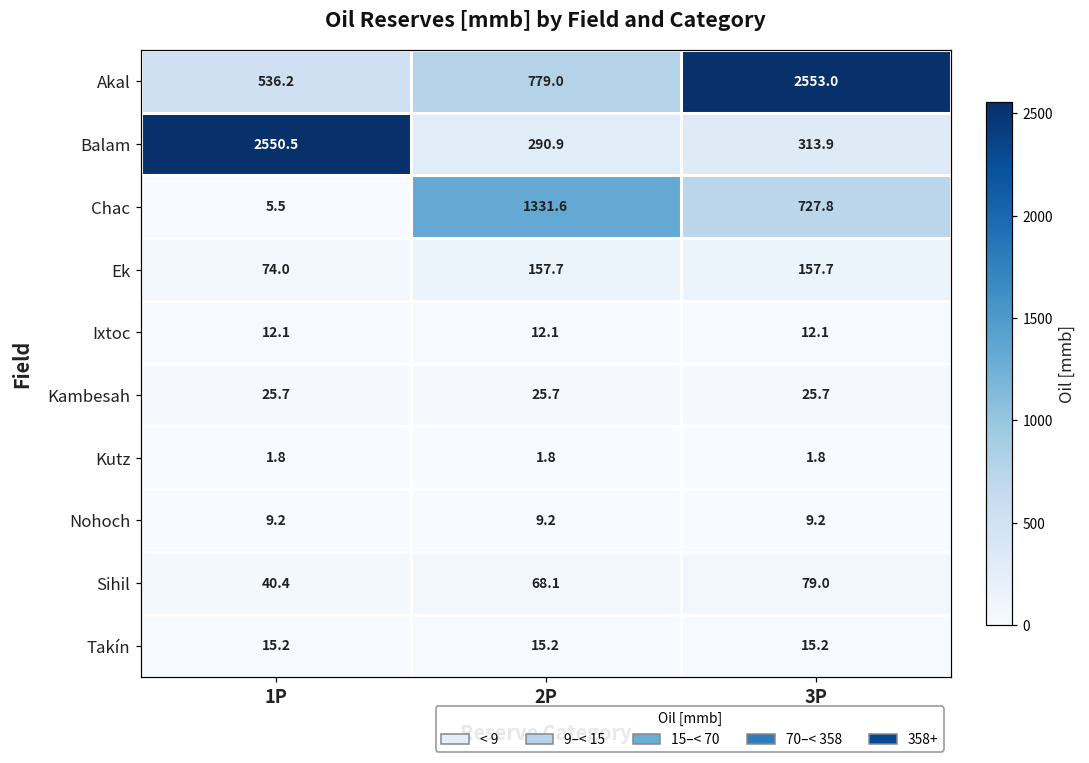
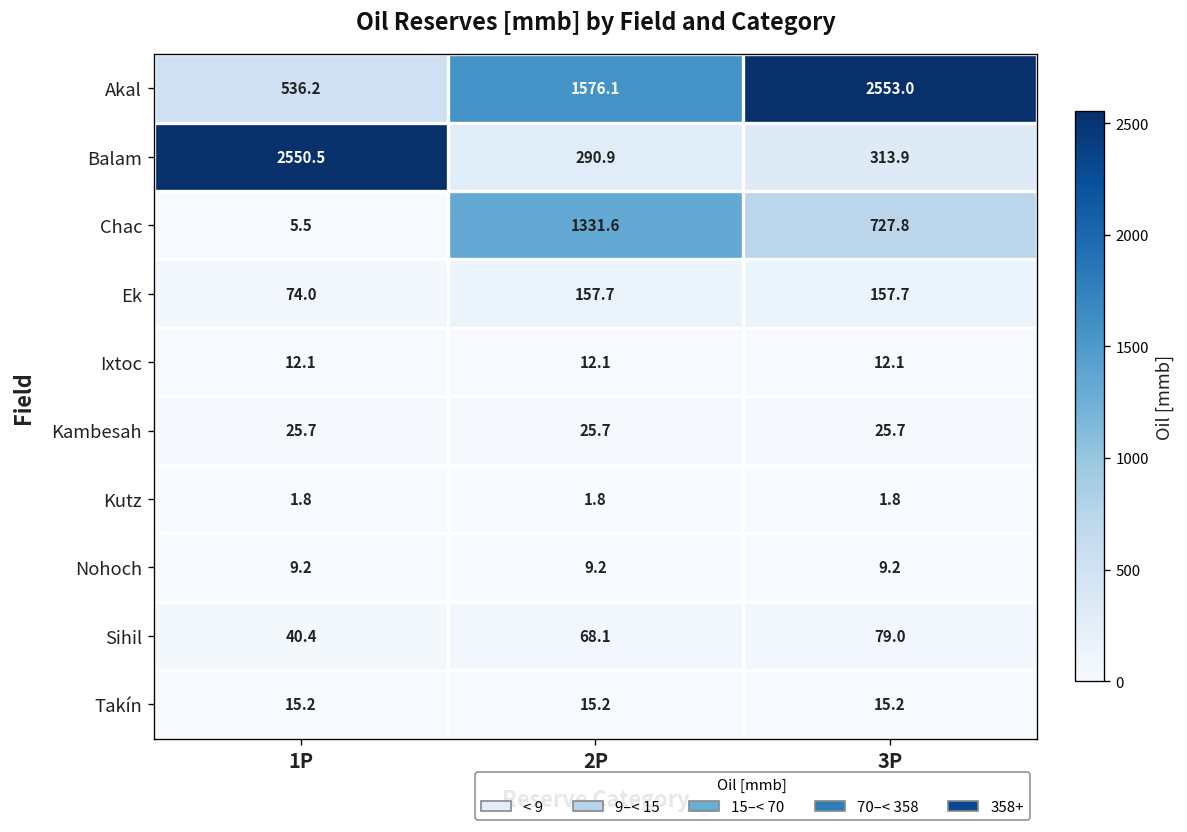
Akal, 2P: 779.0 -> 1576.1
